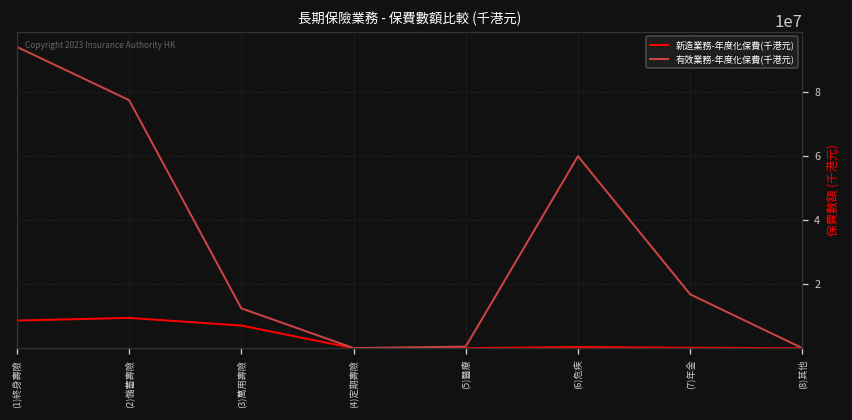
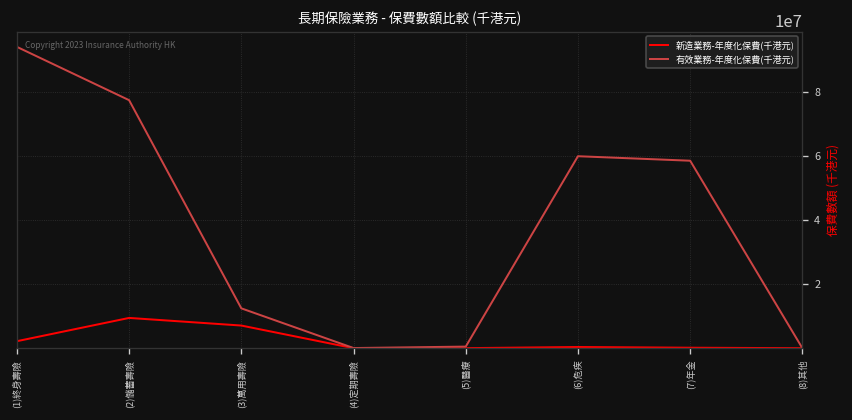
新造業務-年度化保費(千港元), (1)終身壽險: 9000000 -> 2000000
有效業務-年度化保費(千港元), (7)年金: 17000000 -> 59000000
